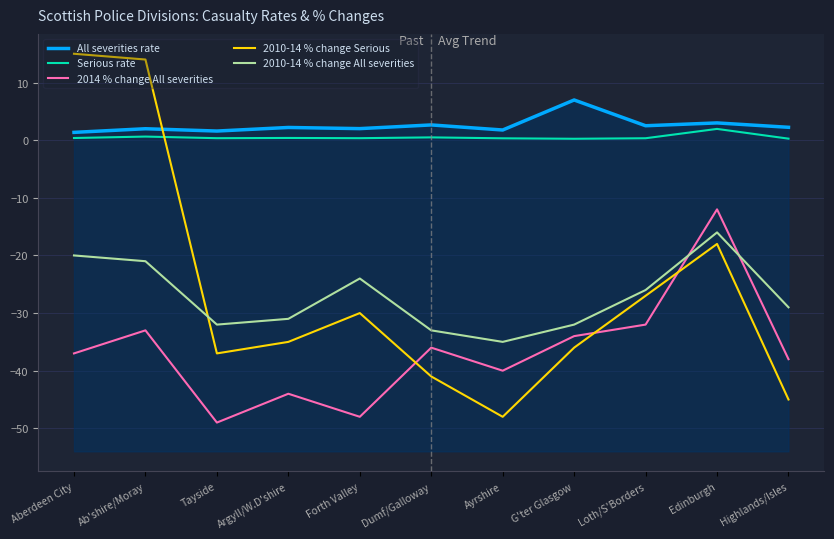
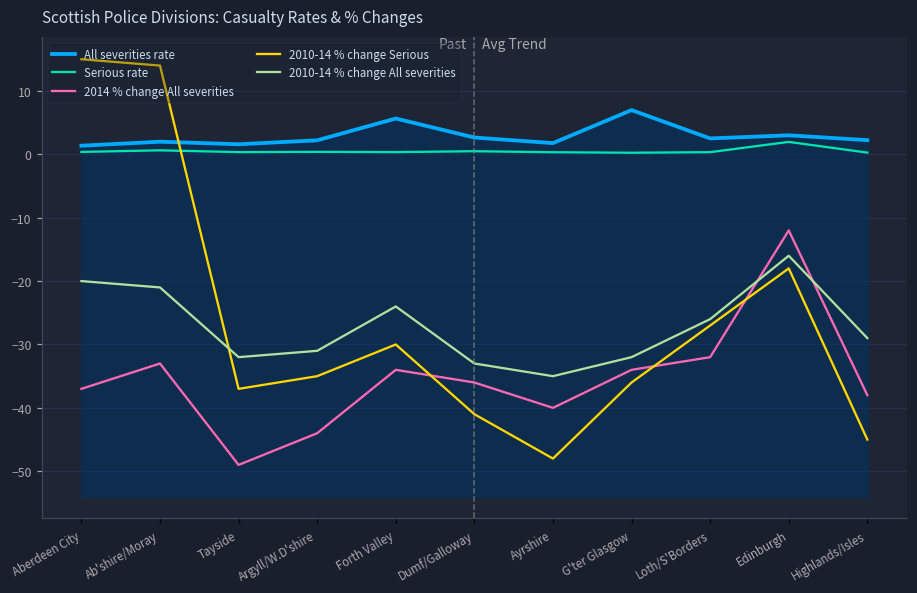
All severities rate, Forth Valley: 2 -> 6
2014 % change All severities, Forth Valley: -48 -> -34
